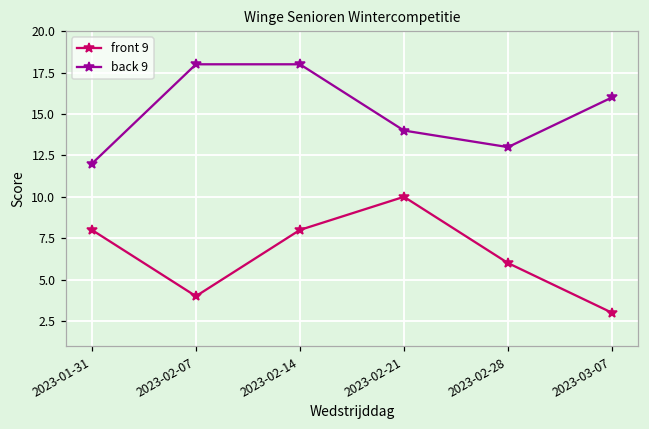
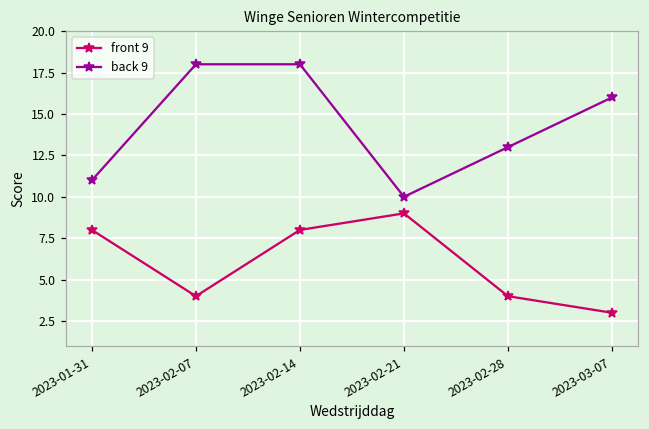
back 9, 2023-01-31: 12 -> 11
front 9, 2023-02-21: 10 -> 9
back 9, 2023-02-21: 14 -> 10
front 9, 2023-02-28: 6 -> 4
